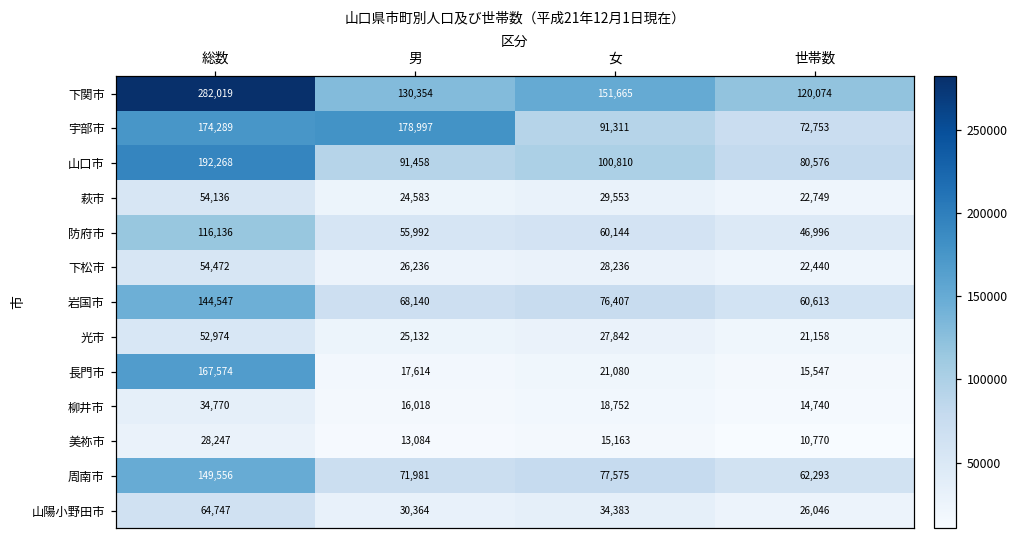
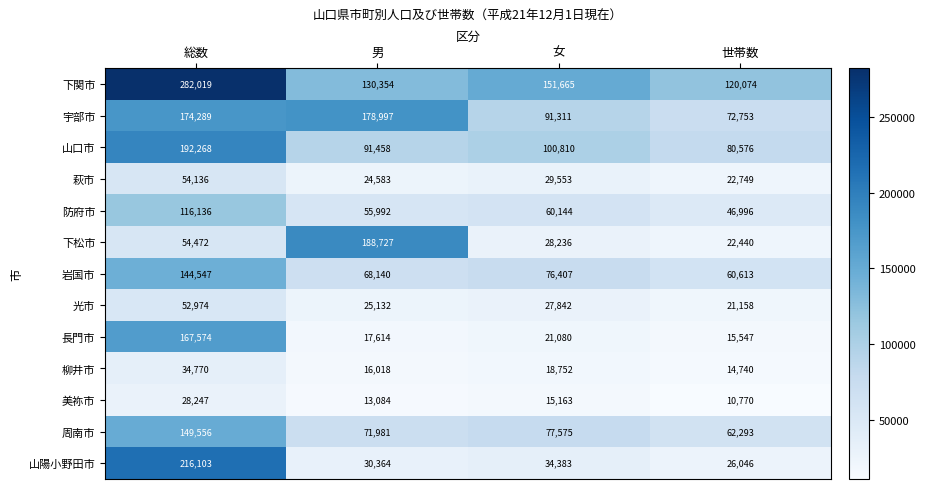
下松市, 男: 26,236 -> 188,727
山陽小野田市, 総数: 64,747 -> 216,103
